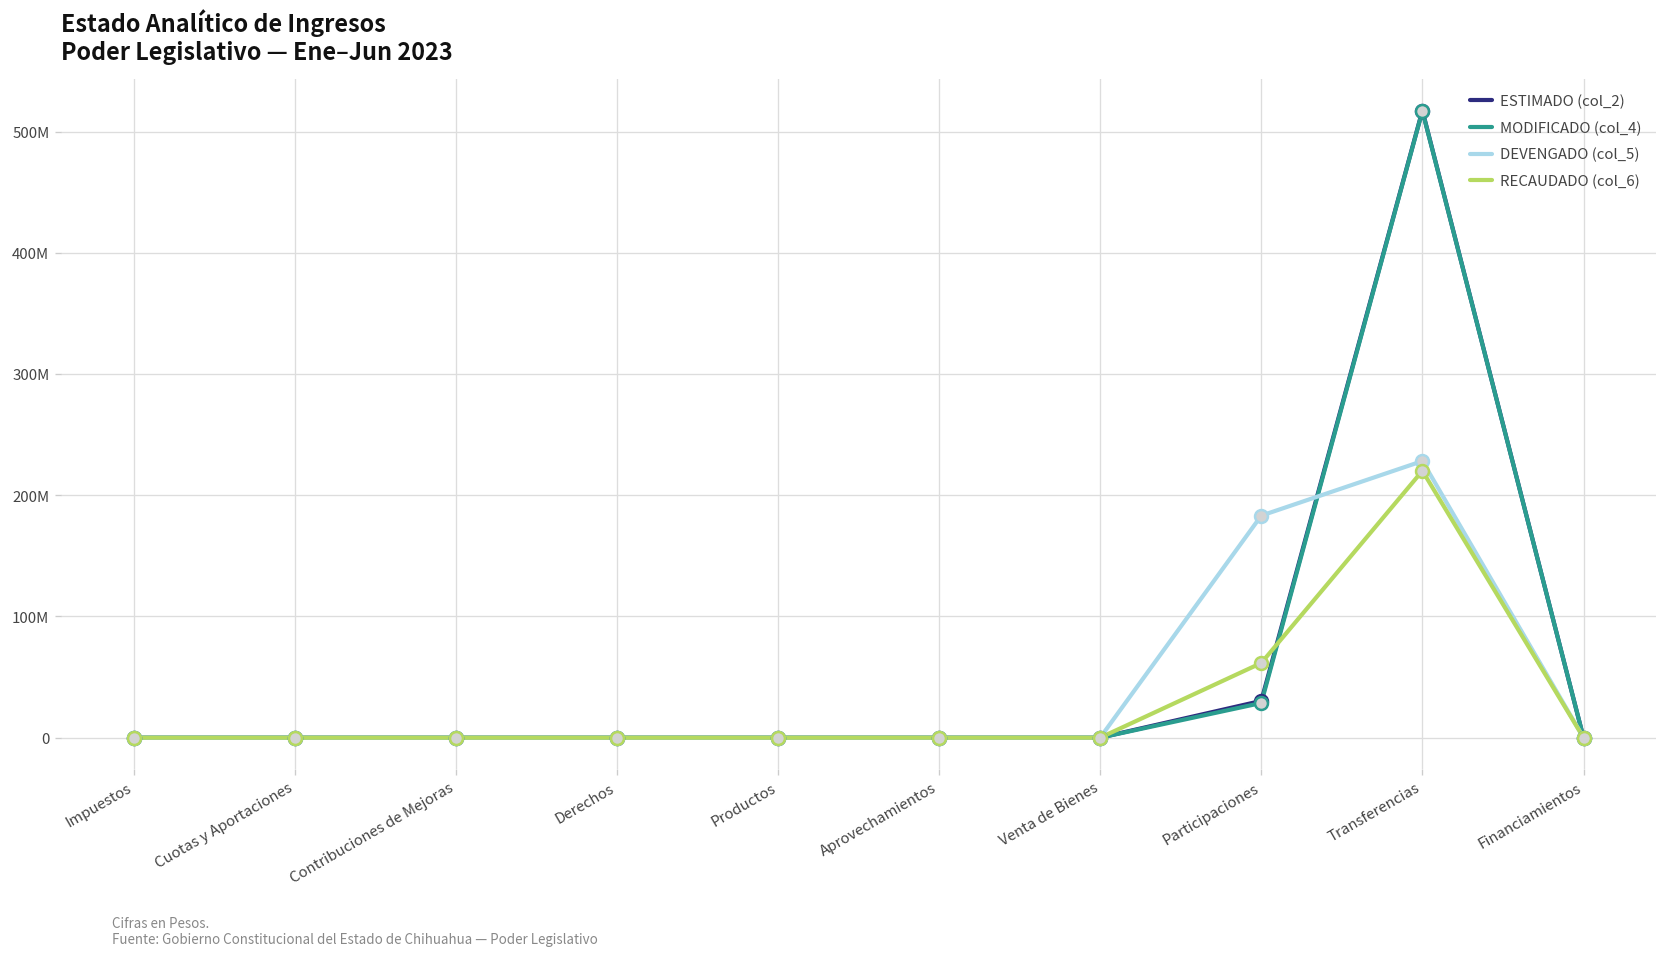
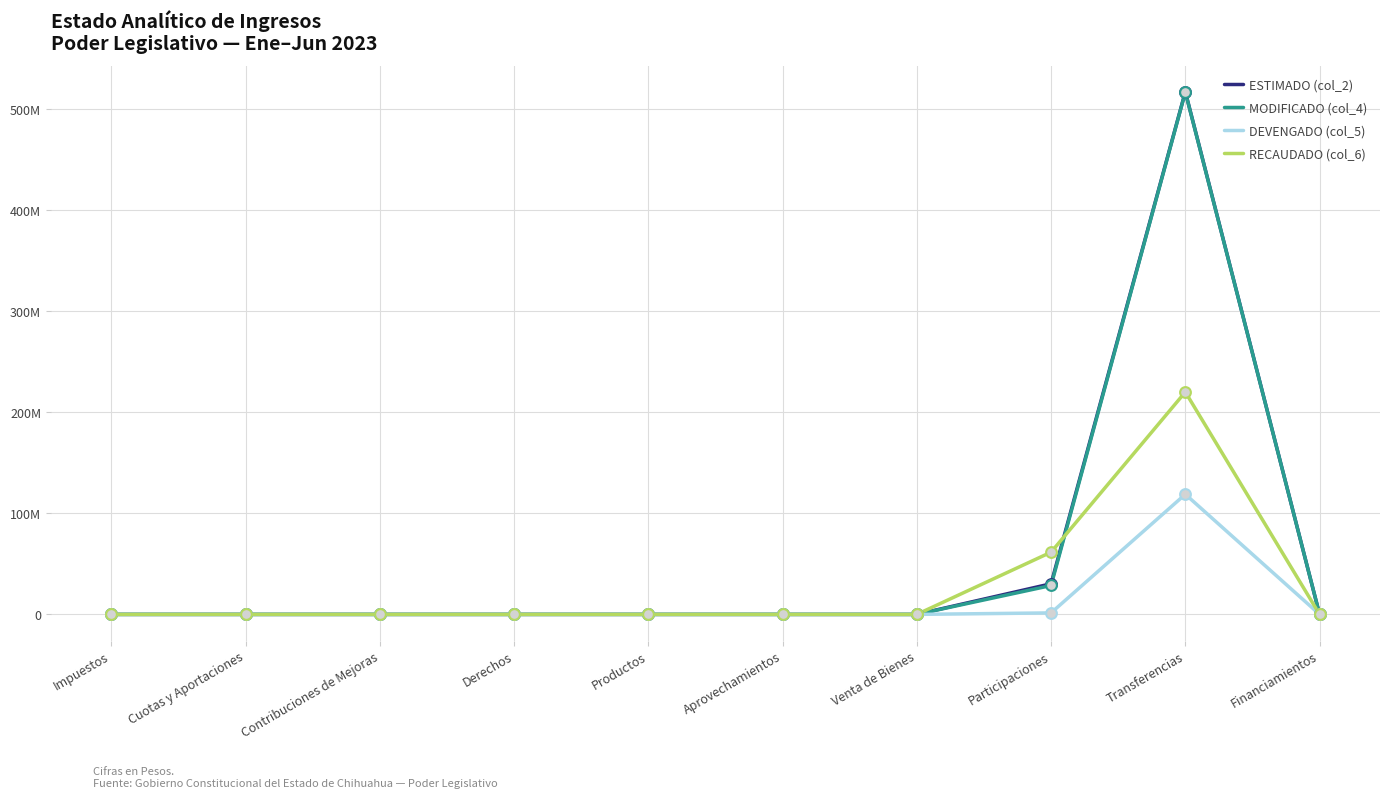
DEVENGADO (col_5), Participaciones: 183000000 -> 1000000
DEVENGADO (col_5), Transferencias: 228000000 -> 119000000
